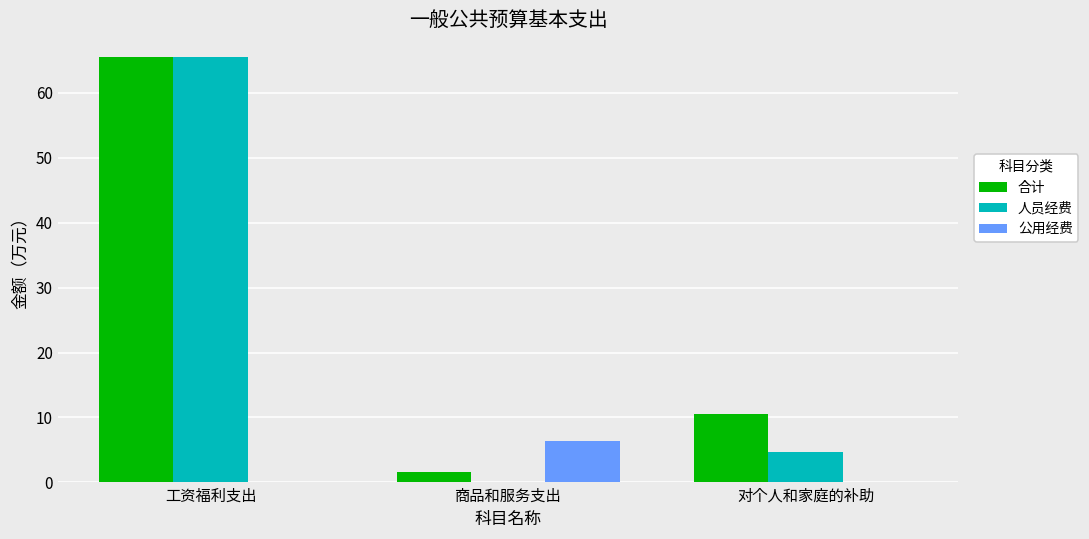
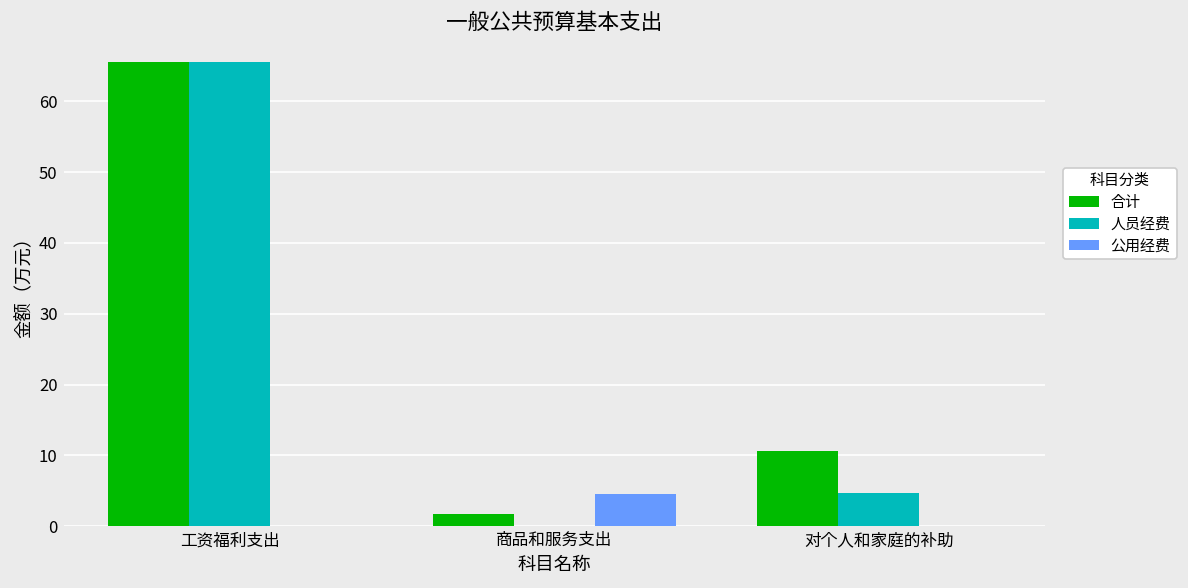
公用经费, 商品和服务支出: 6 -> 5
